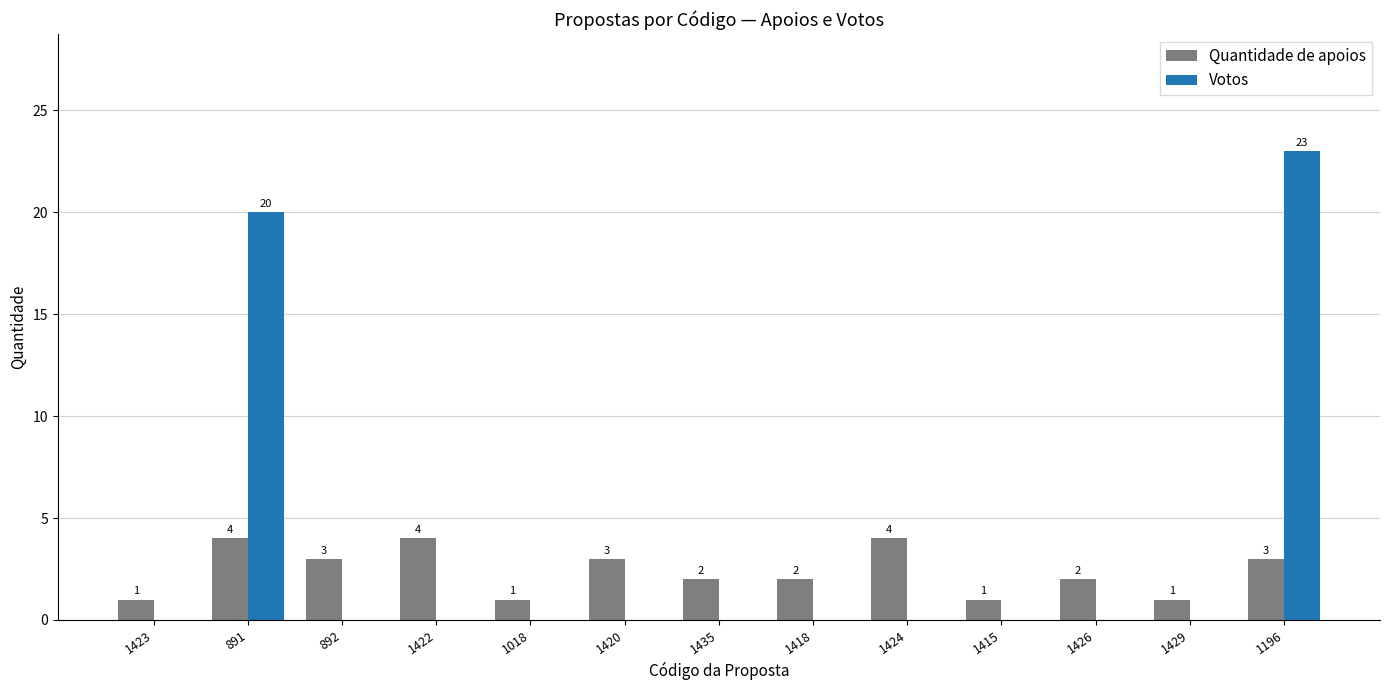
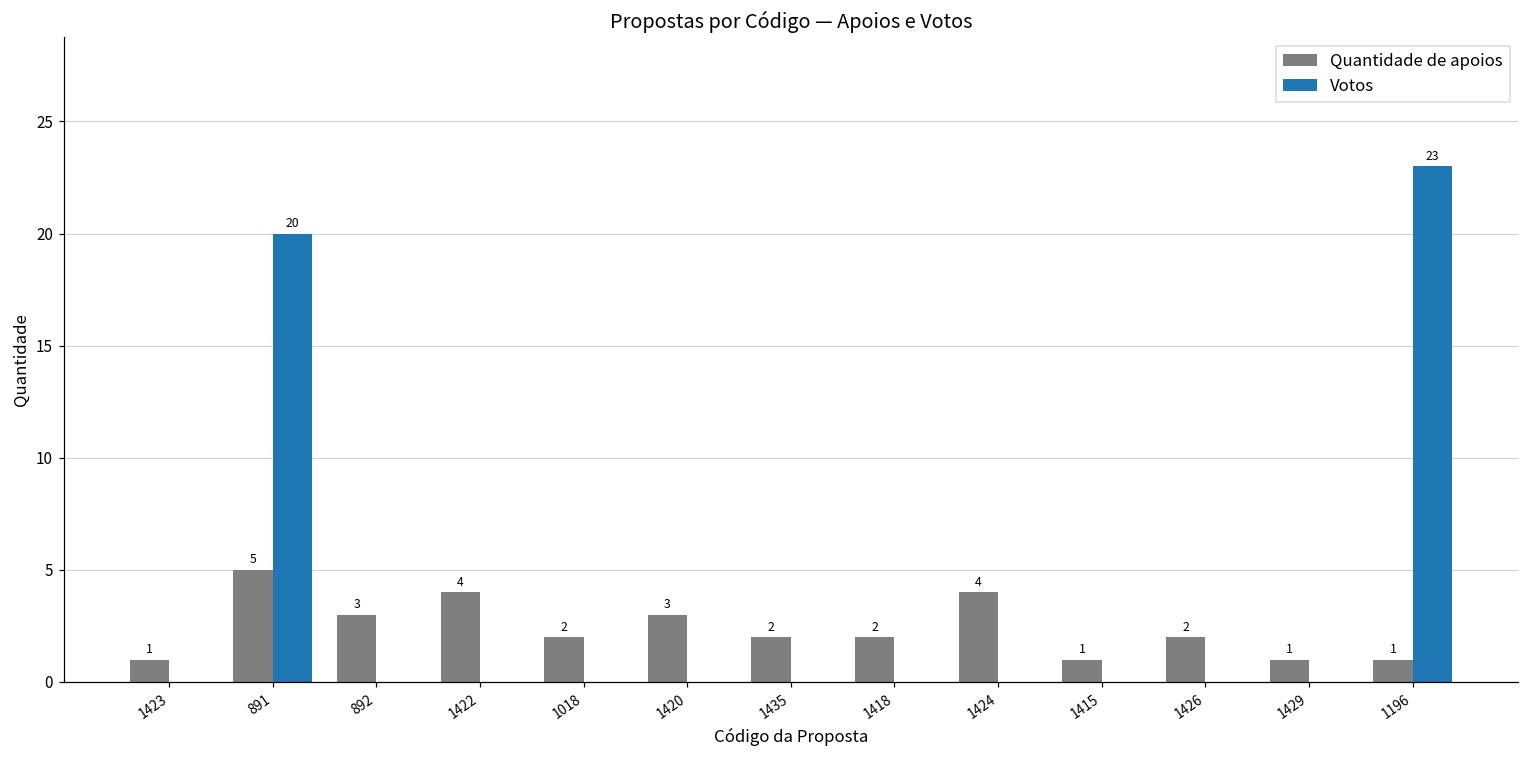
Quantidade de apoios, 891: 4 -> 5
Quantidade de apoios, 1018: 1 -> 2
Quantidade de apoios, 1196: 3 -> 1
